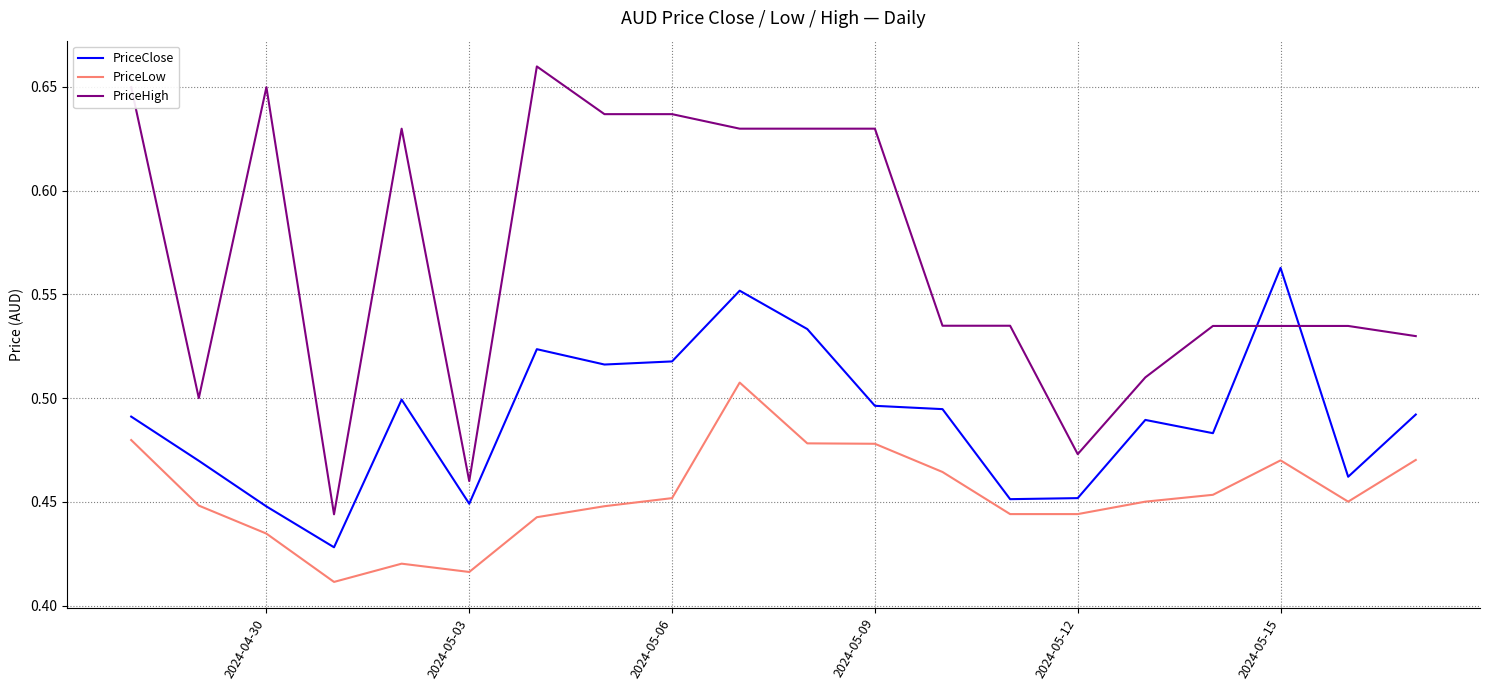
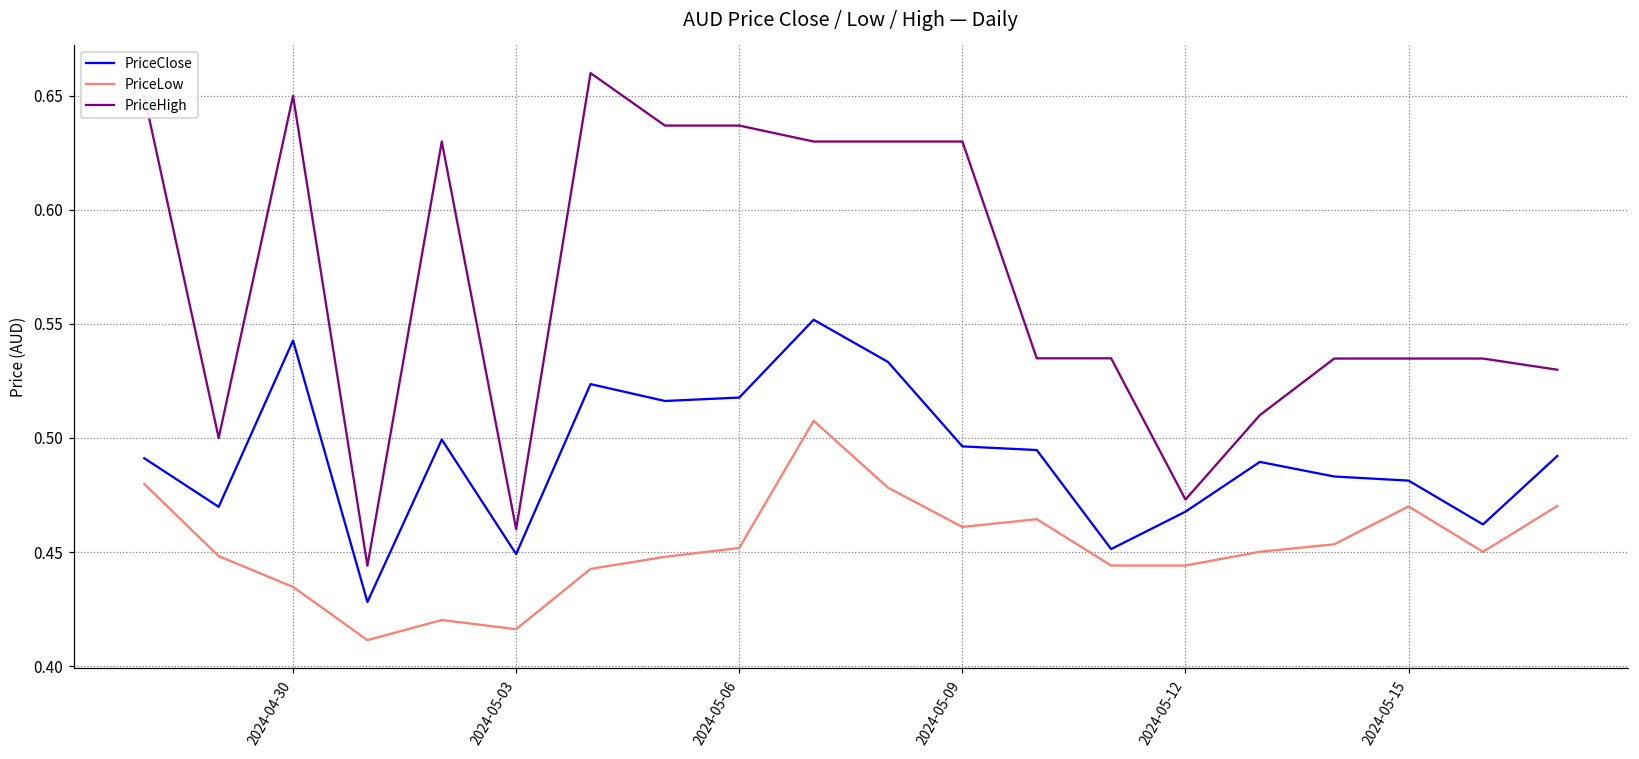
PriceClose, 2024-04-30: 0.448 -> 0.543
PriceLow, 2024-05-09: 0.478 -> 0.461
PriceClose, 2024-05-12: 0.452 -> 0.468
PriceClose, 2024-05-15: 0.563 -> 0.481
